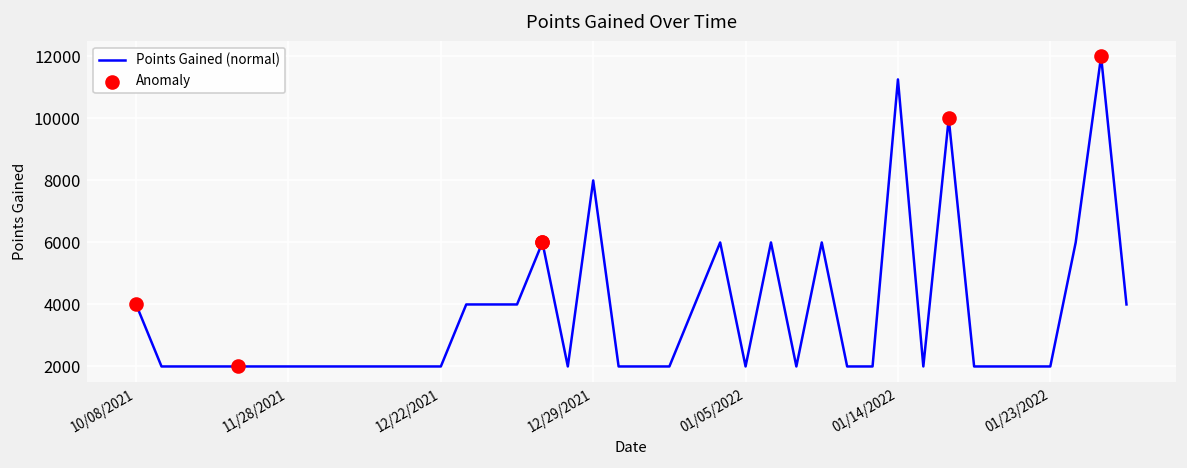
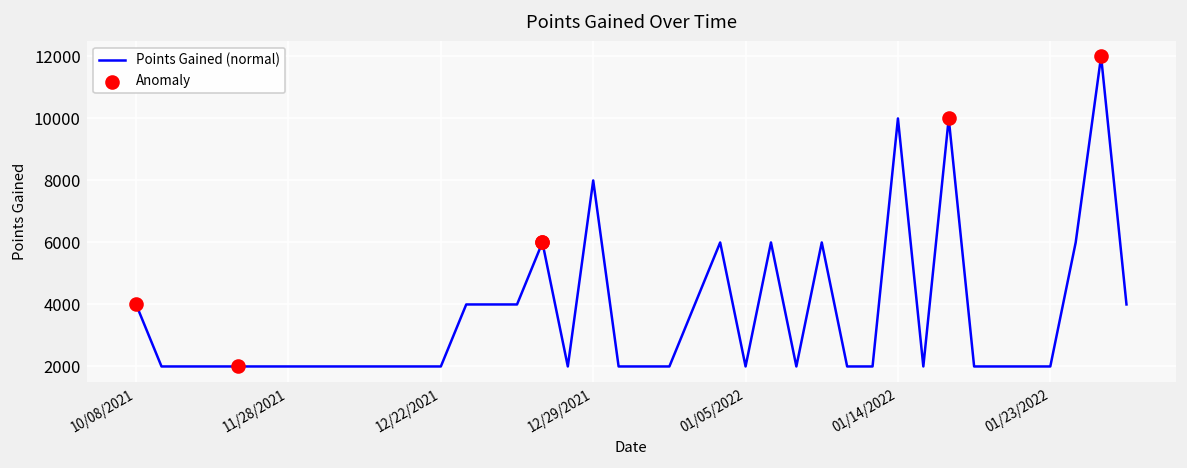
Points Gained (normal), 01/14/2022: 11300 -> 10000
